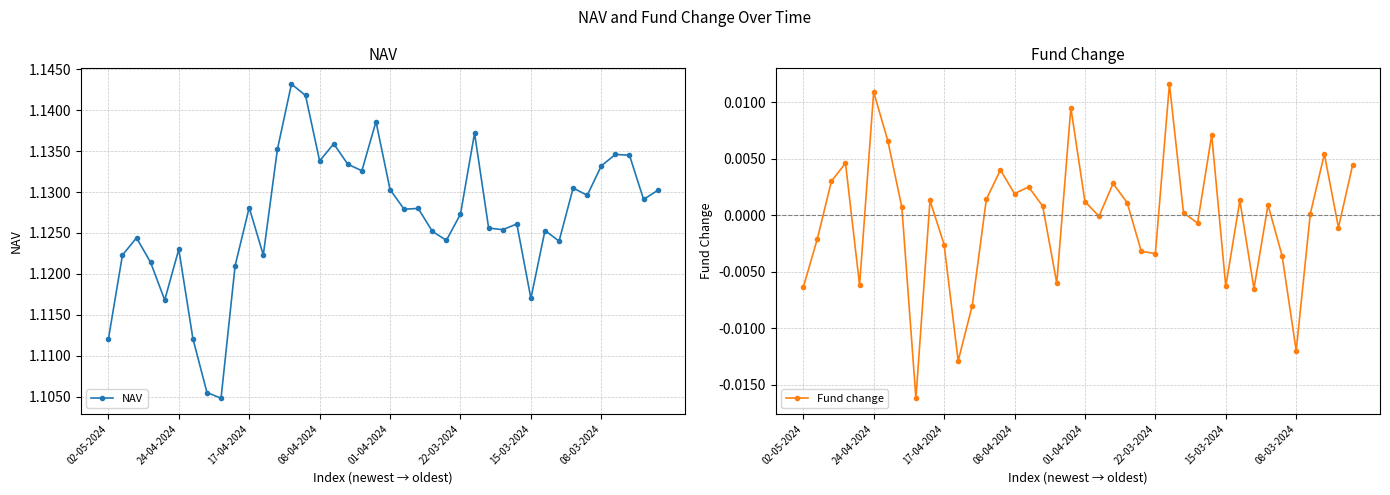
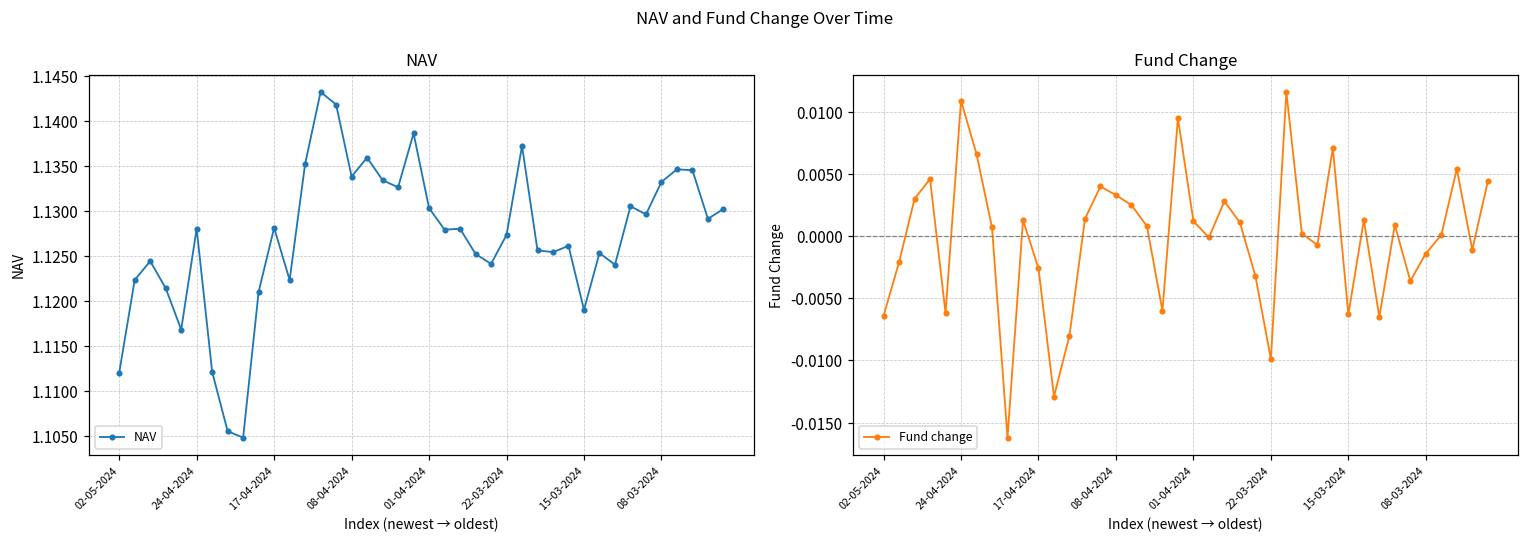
NAV, 24-04-2024: 1.123 -> 1.128
NAV, 15-03-2024: 1.117 -> 1.119
Fund Change, 08-04-2024: 0.0019 -> 0.0033
Fund Change, 22-03-2024: -0.0034 -> -0.0099
Fund Change, 08-03-2024: -0.0120 -> -0.0014
